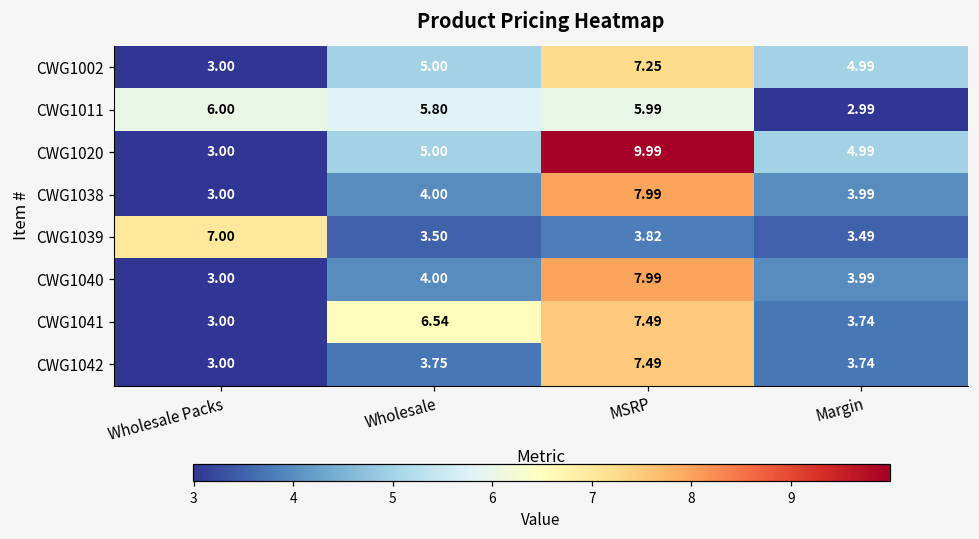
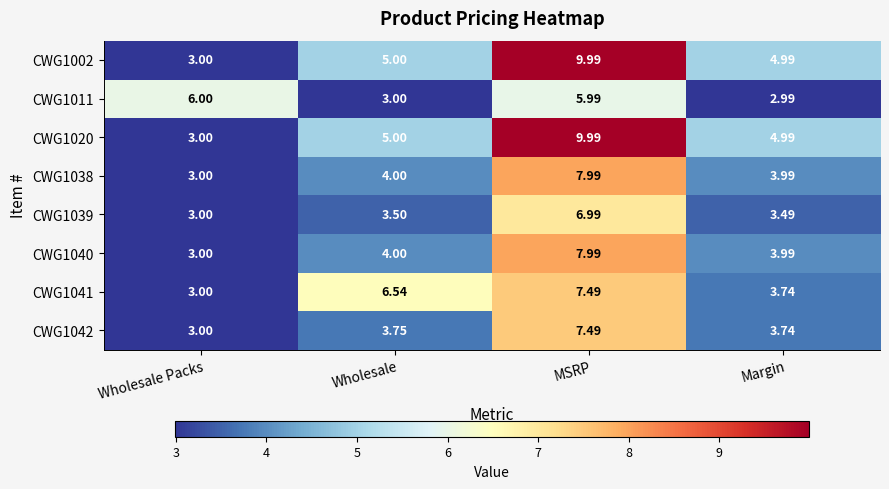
CWG1002, MSRP: 7.25 -> 9.99
CWG1011, Wholesale: 5.80 -> 3.00
CWG1039, Wholesale Packs: 7.00 -> 3.00
CWG1039, MSRP: 3.82 -> 6.99
